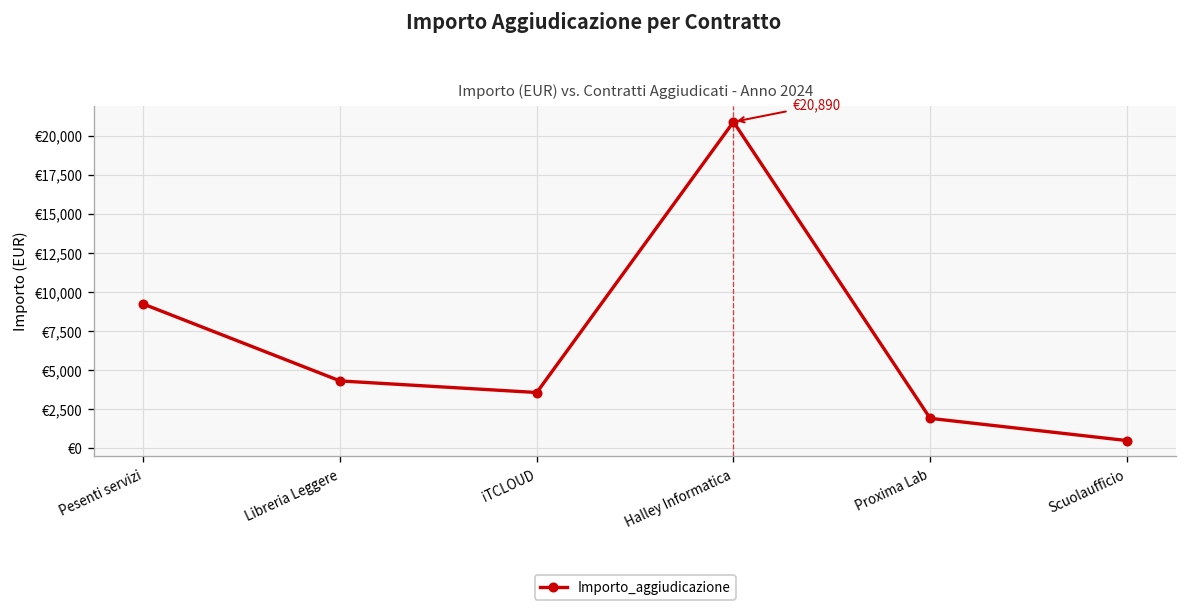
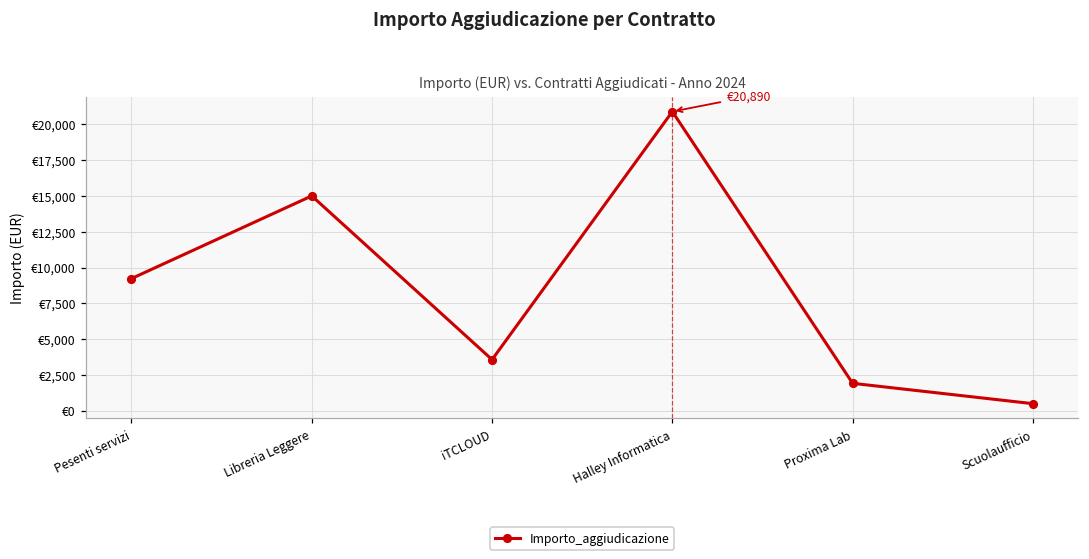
Libreria Leggere: €4,300 -> €15,000
